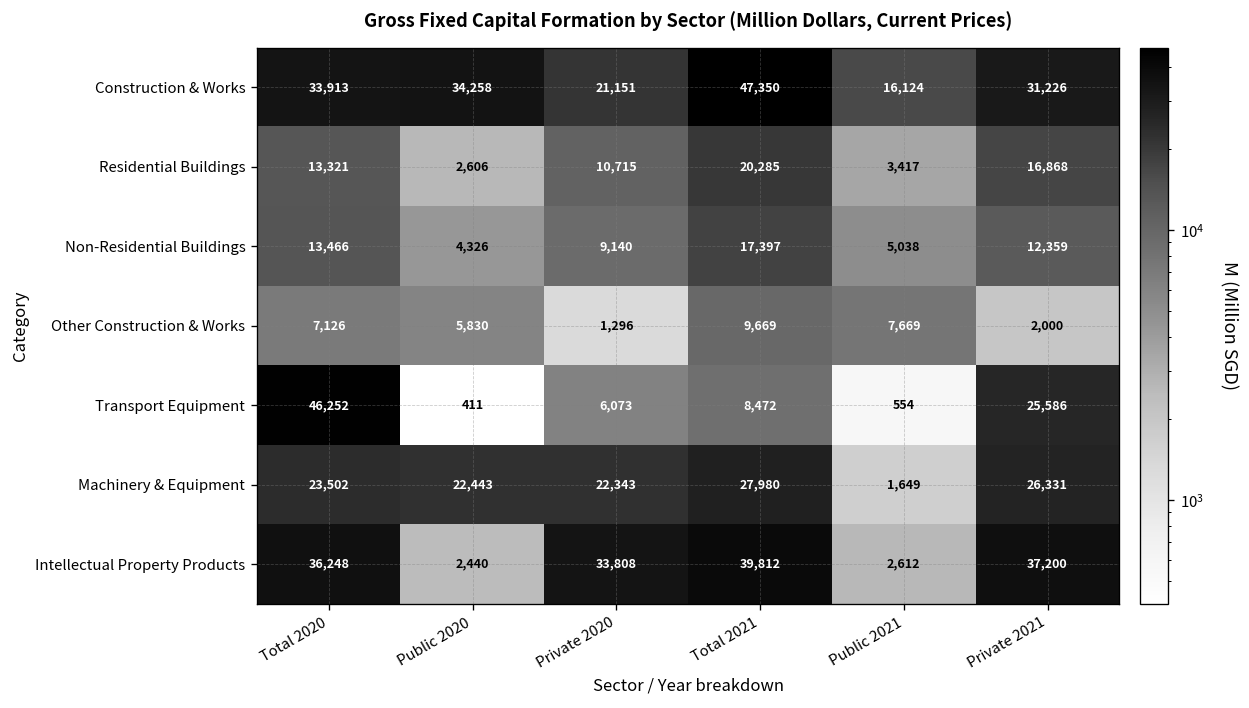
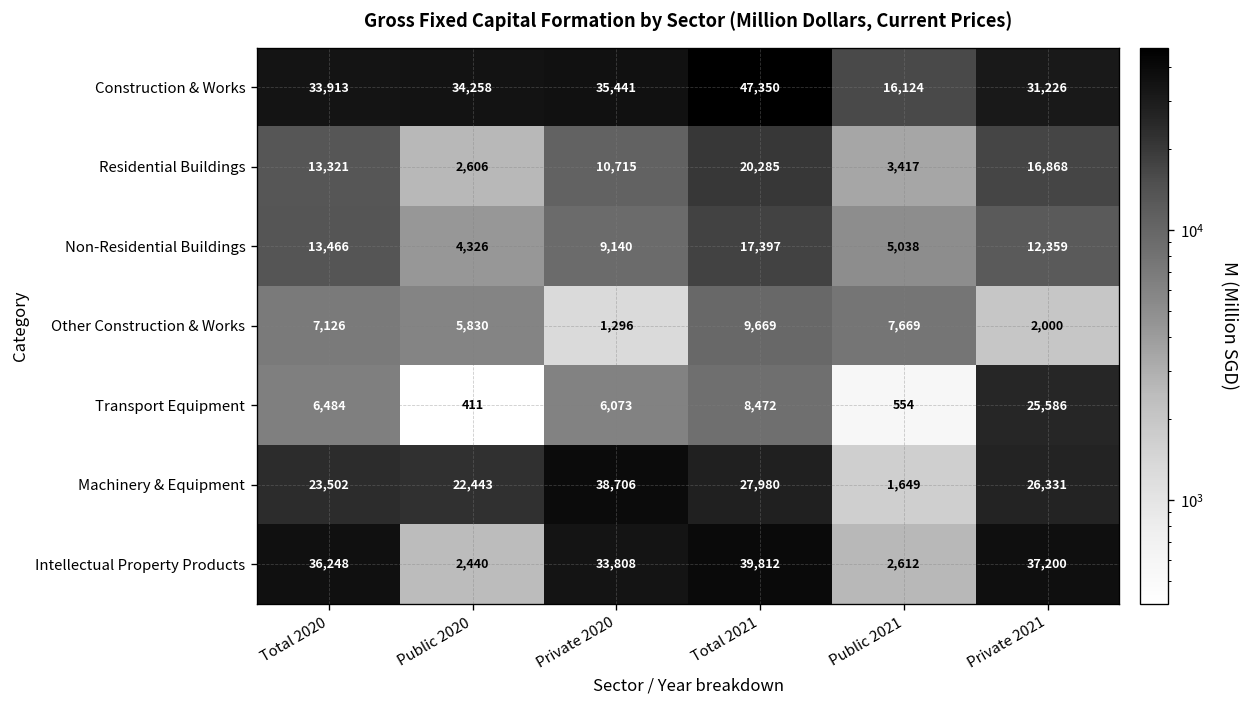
Construction & Works, Private 2020: 21,151 -> 35,441
Transport Equipment, Total 2020: 46,252 -> 6,484
Machinery & Equipment, Private 2020: 22,343 -> 38,706
